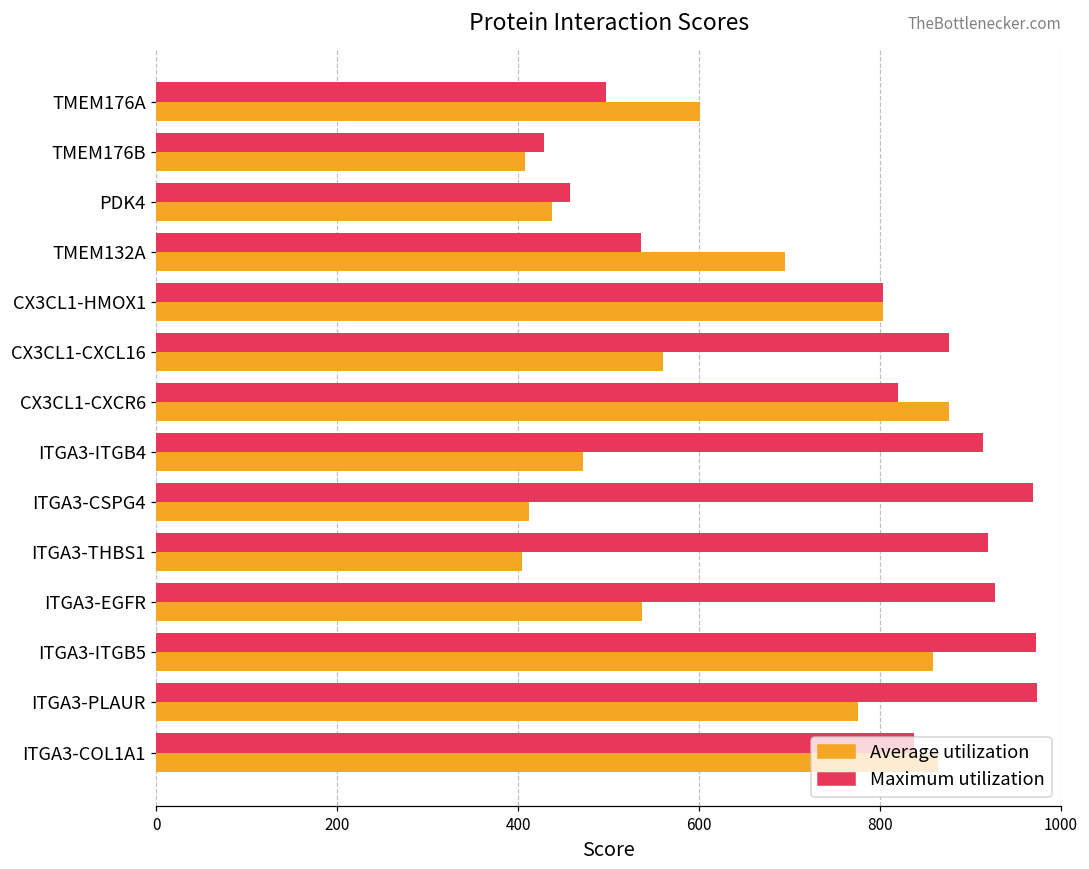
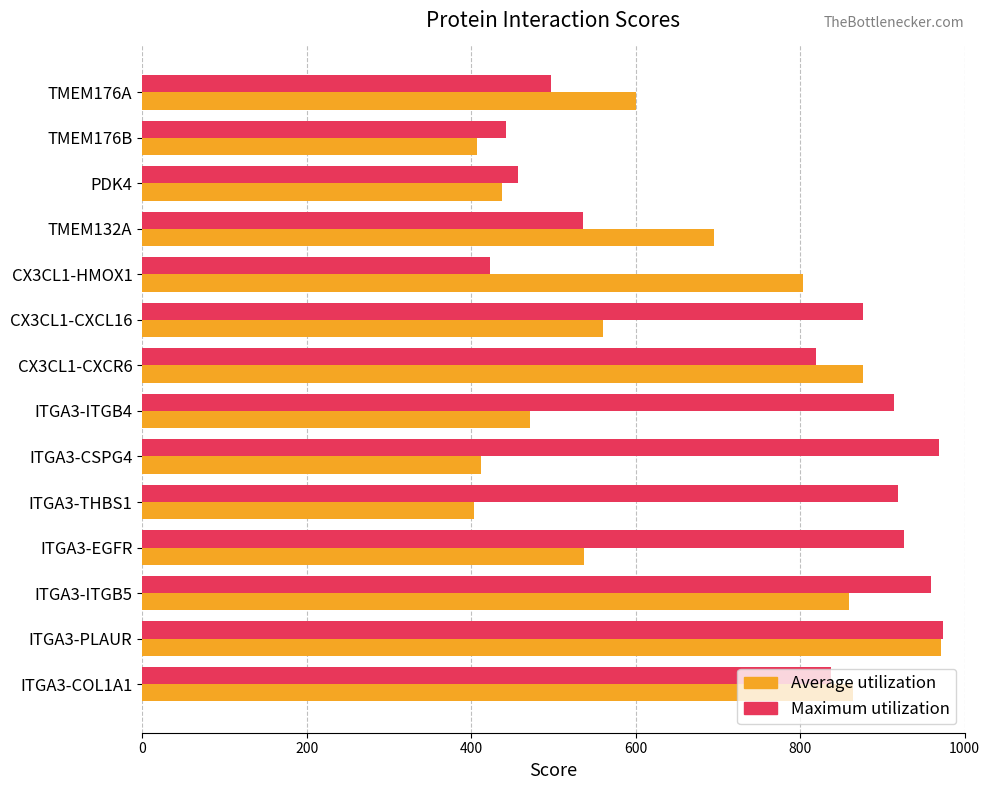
Maximum utilization, TMEM176B: 430 -> 440
Maximum utilization, CX3CL1-HMOX1: 800 -> 420
Maximum utilization, ITGA3-ITGB5: 970 -> 960
Average utilization, ITGA3-PLAUR: 780 -> 970
